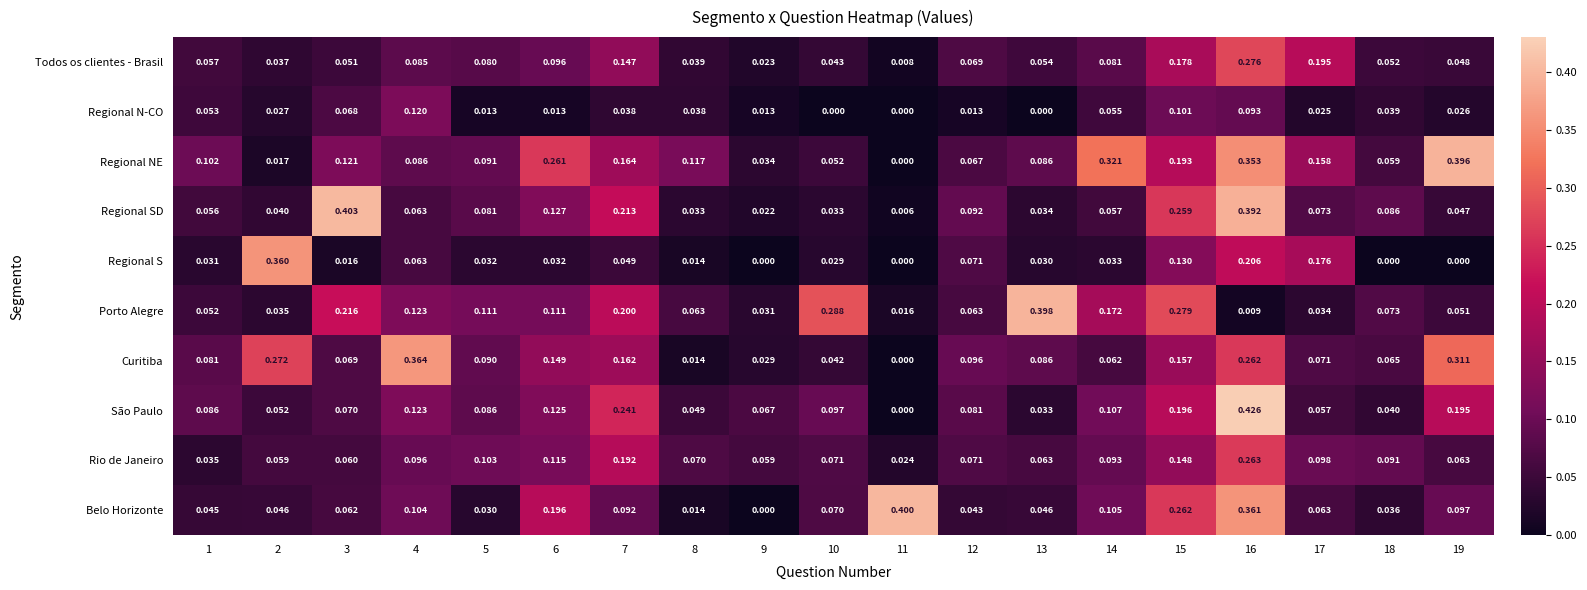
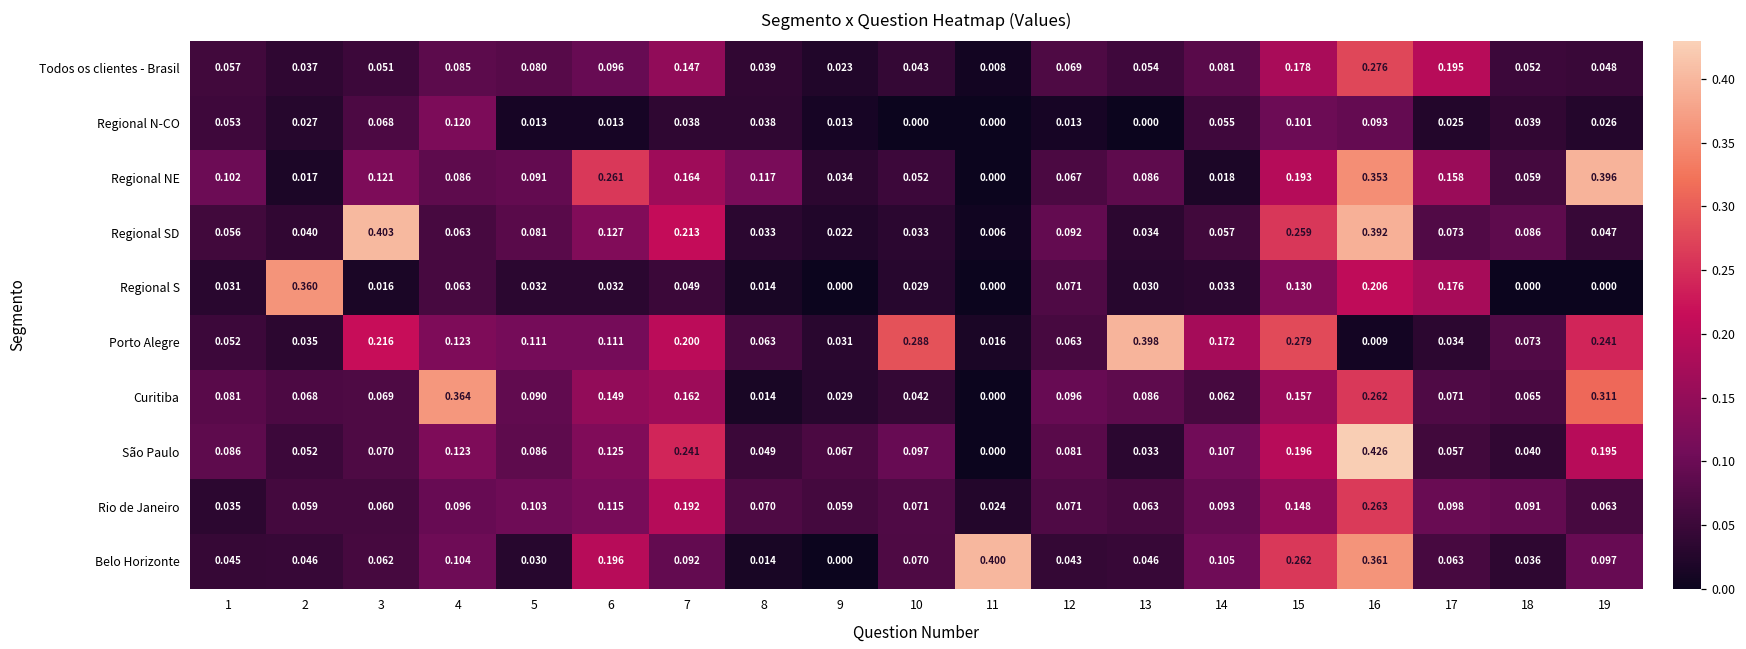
Regional NE, 14: 0.321 -> 0.018
Porto Alegre, 19: 0.051 -> 0.241
Curitiba, 2: 0.272 -> 0.068
